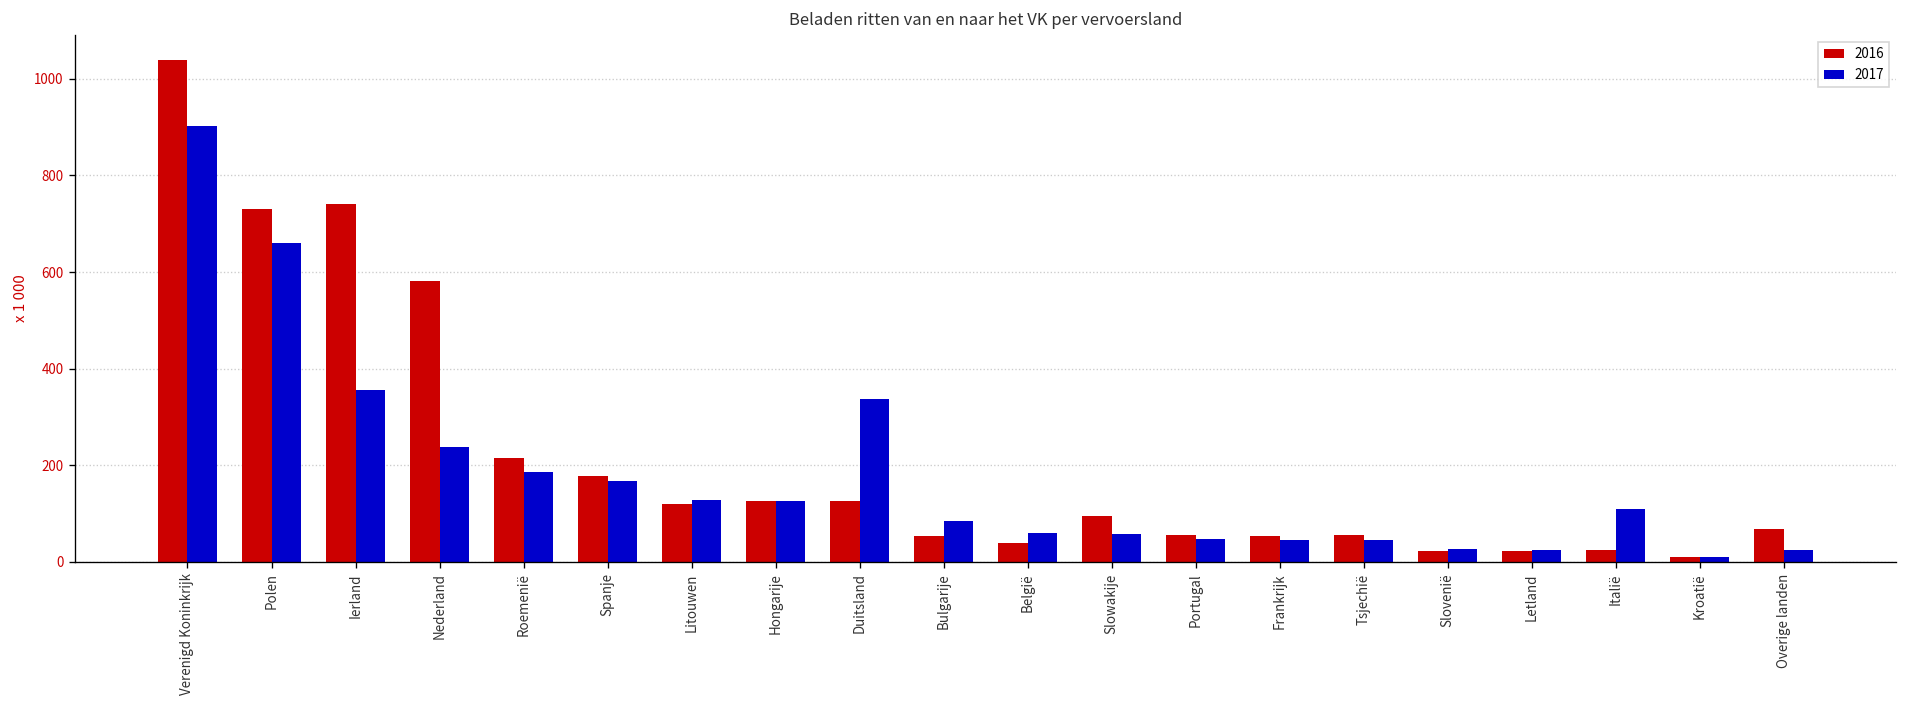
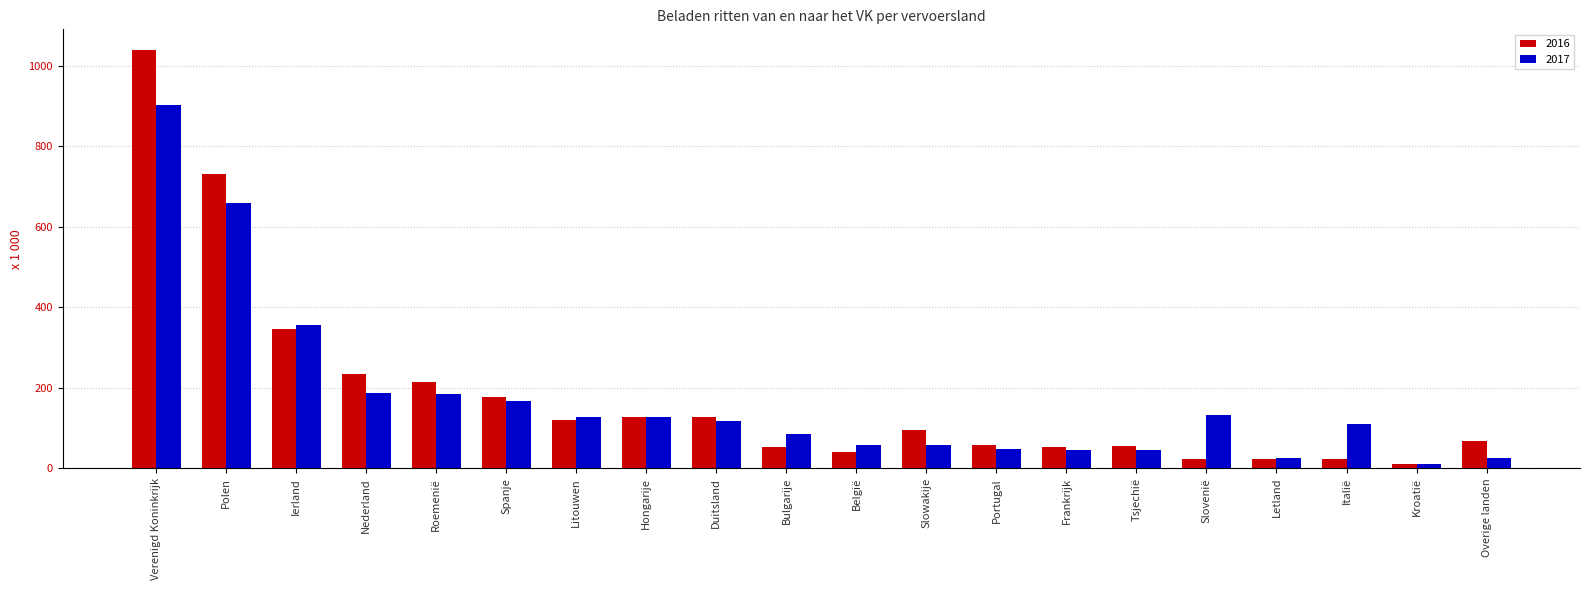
2016, Ierland: 740 -> 350
2016, Nederland: 580 -> 230
2017, Nederland: 240 -> 190
2017, Duitsland: 340 -> 120
2017, Slovenië: 30 -> 130
